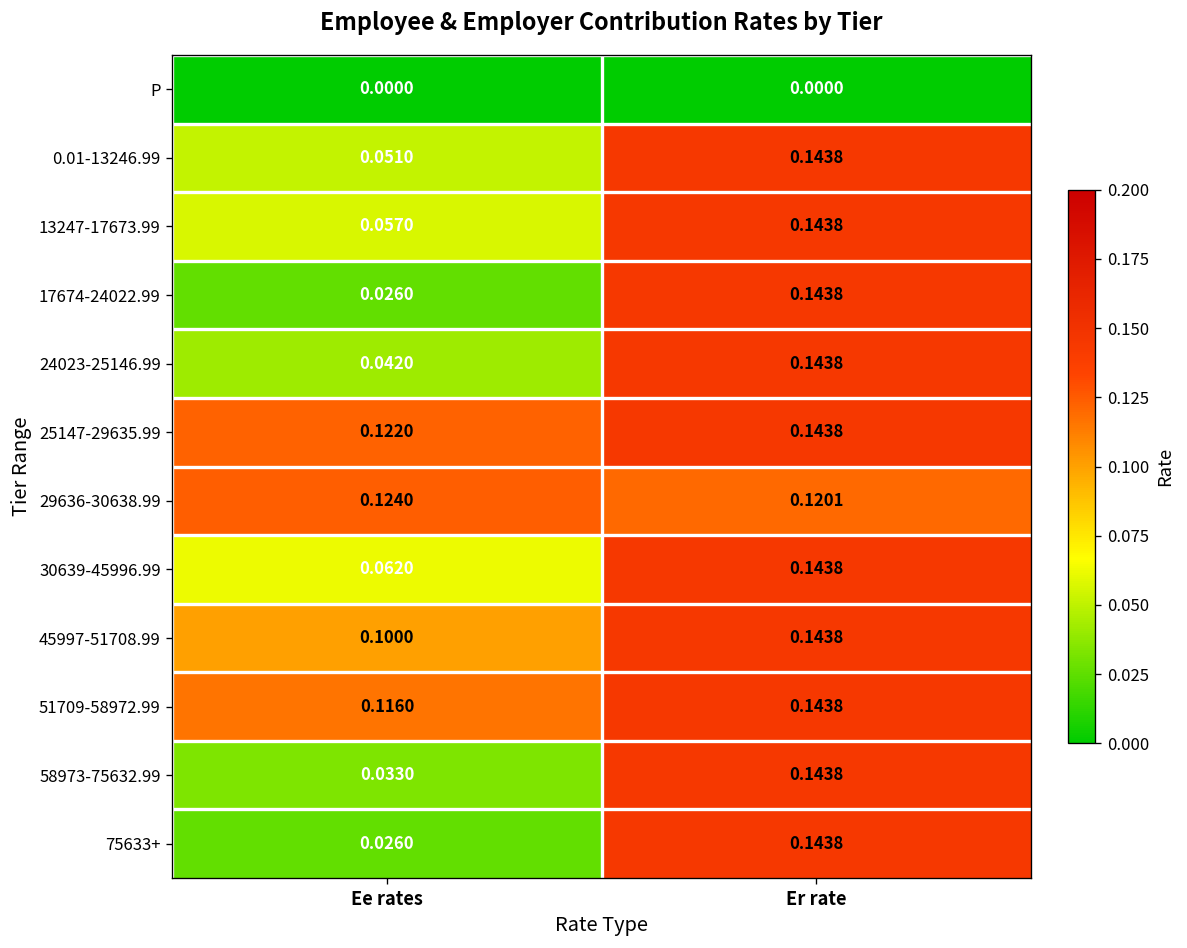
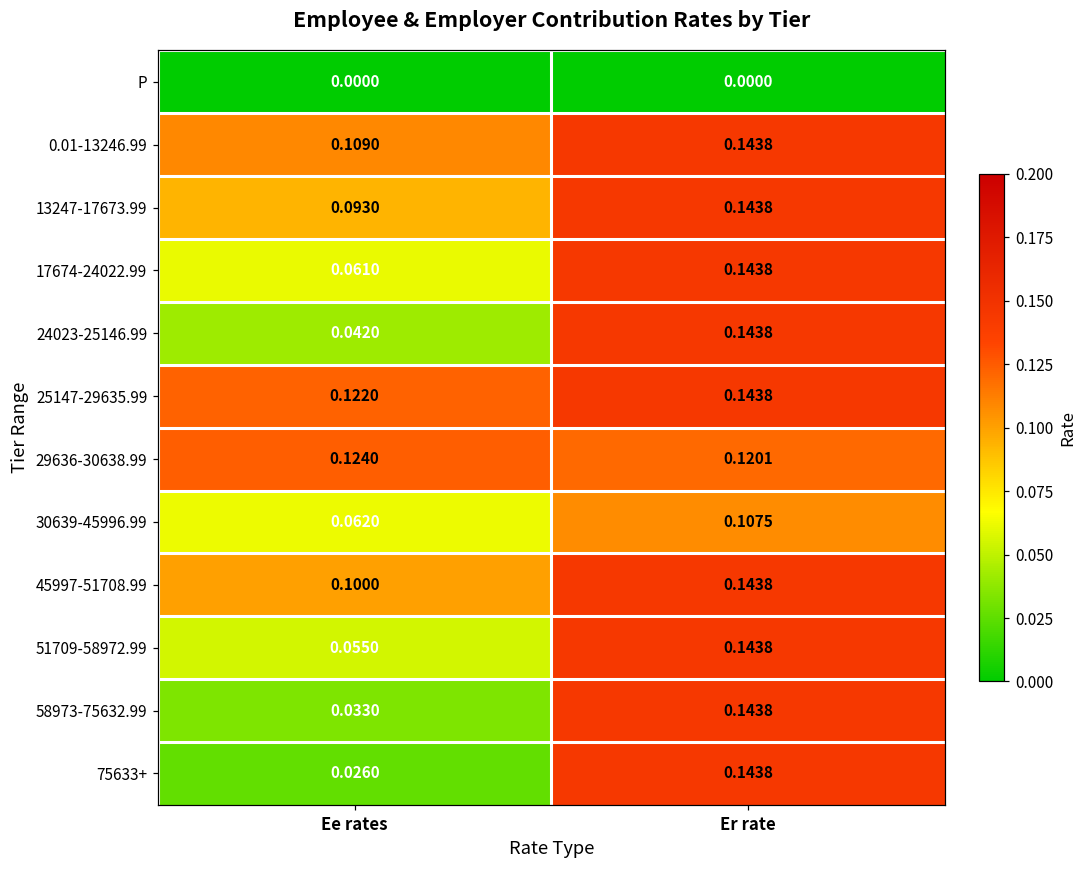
0.01-13246.99, Ee rates: 0.0510 -> 0.1090
13247-17673.99, Ee rates: 0.0570 -> 0.0930
17674-24022.99, Ee rates: 0.0260 -> 0.0610
30639-45996.99, Er rate: 0.1438 -> 0.1075
51709-58972.99, Ee rates: 0.1160 -> 0.0550
